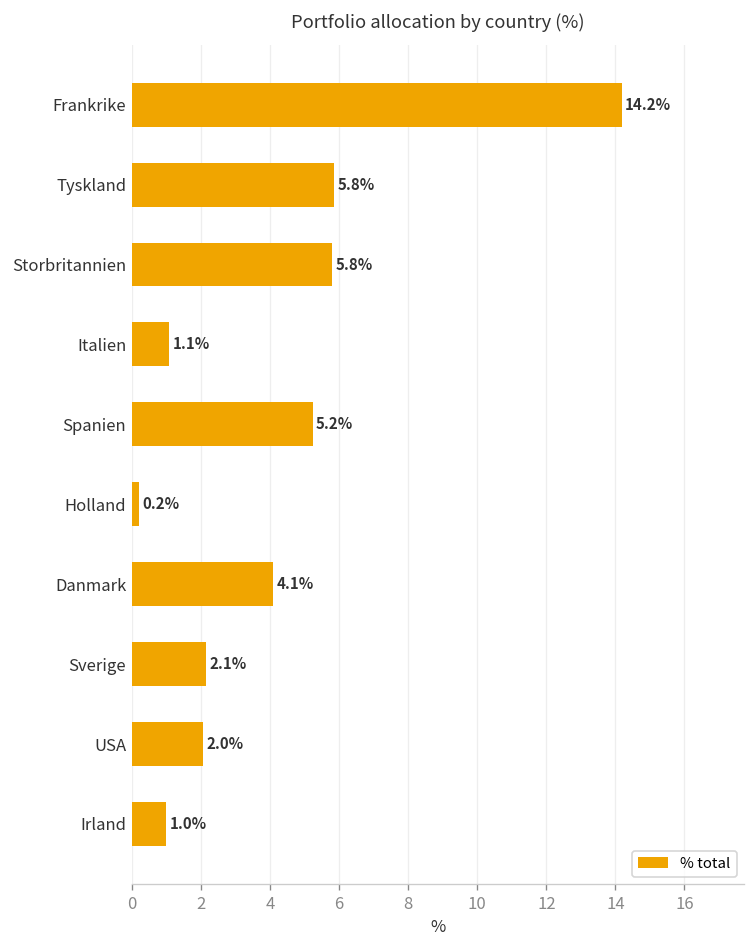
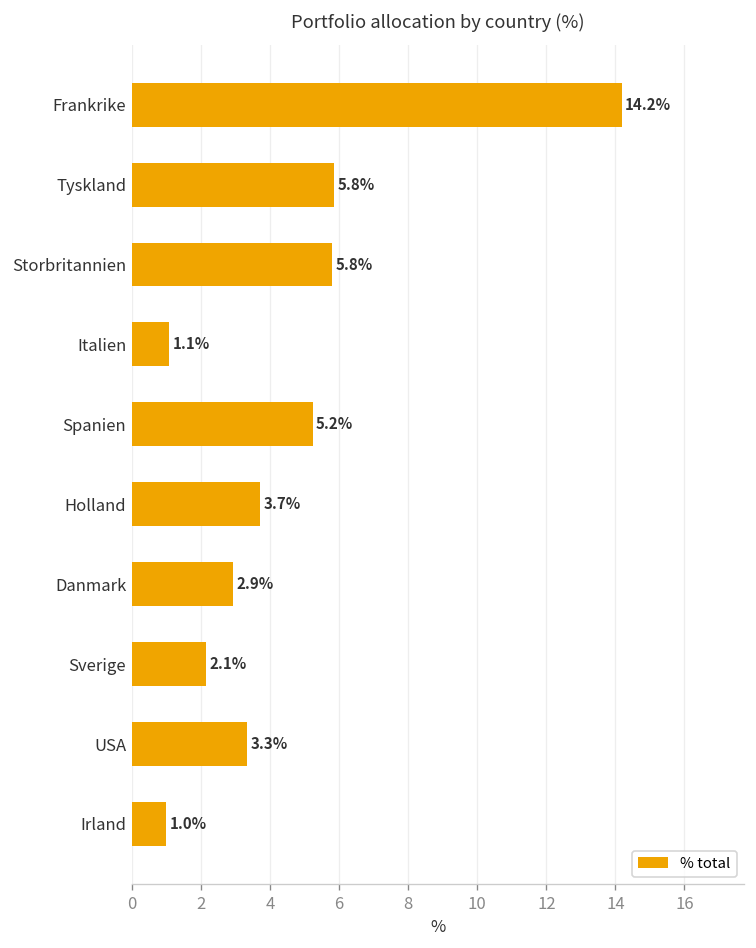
Holland: 0.2% -> 3.7%
Danmark: 4.1% -> 2.9%
USA: 2.0% -> 3.3%
